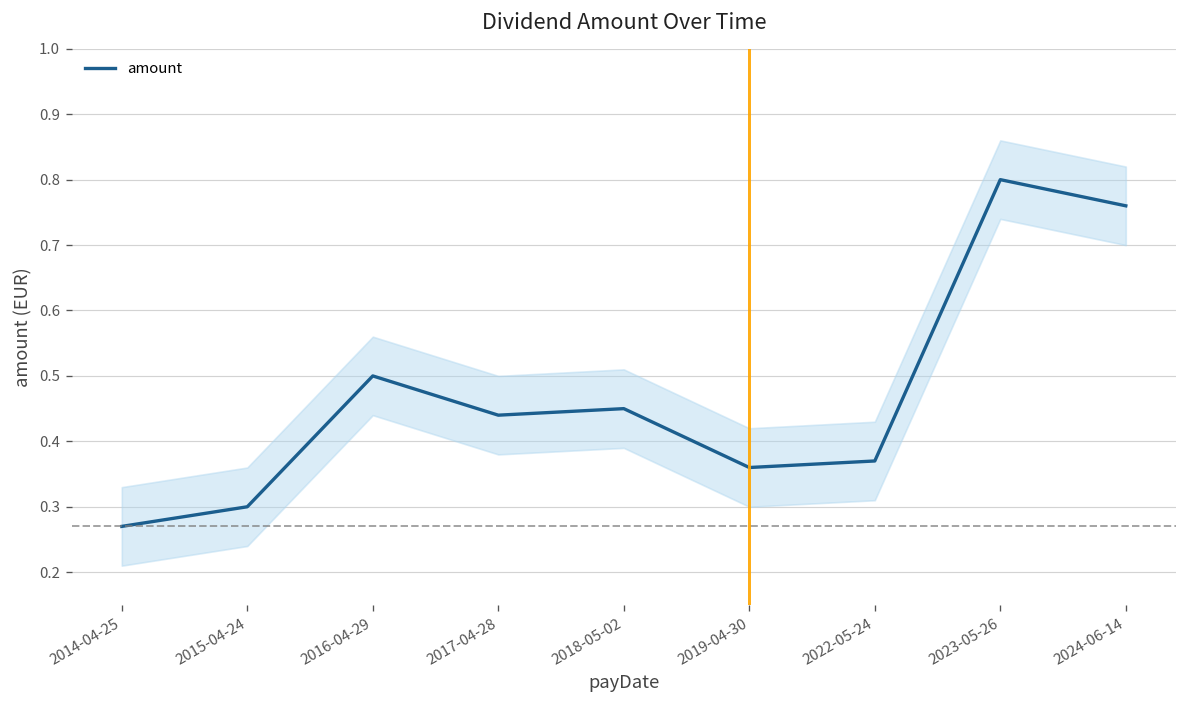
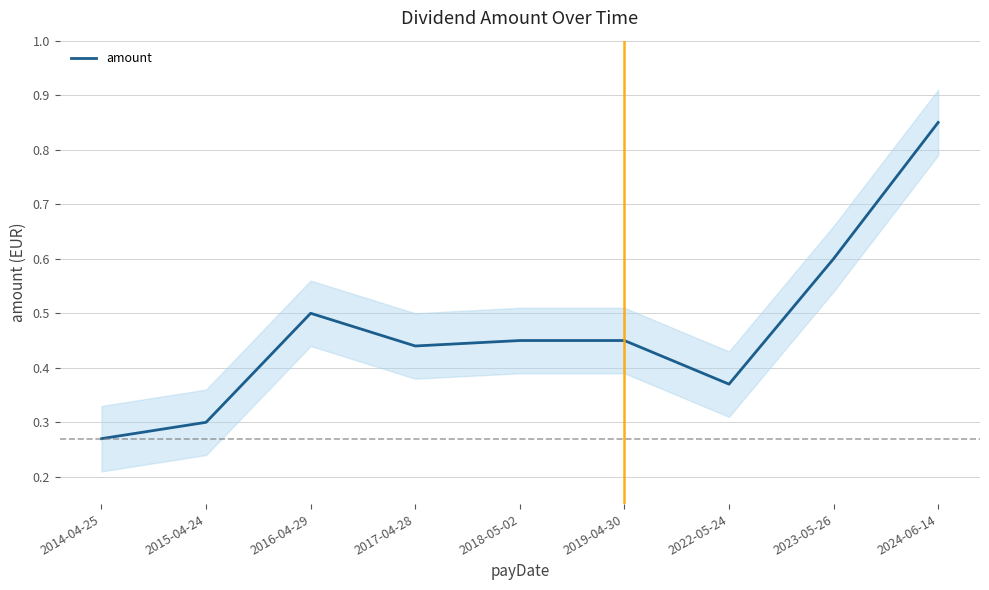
amount, 2019-04-30: 0.36 -> 0.45
amount, 2023-05-26: 0.8 -> 0.6
amount, 2024-06-14: 0.76 -> 0.85
